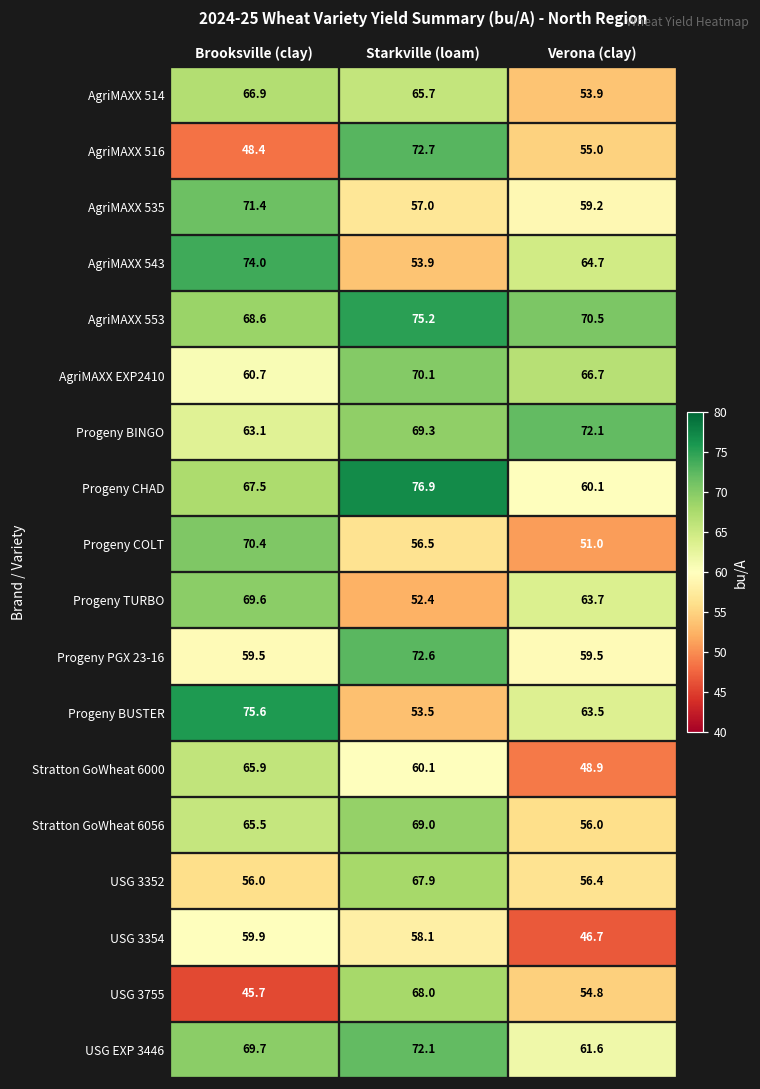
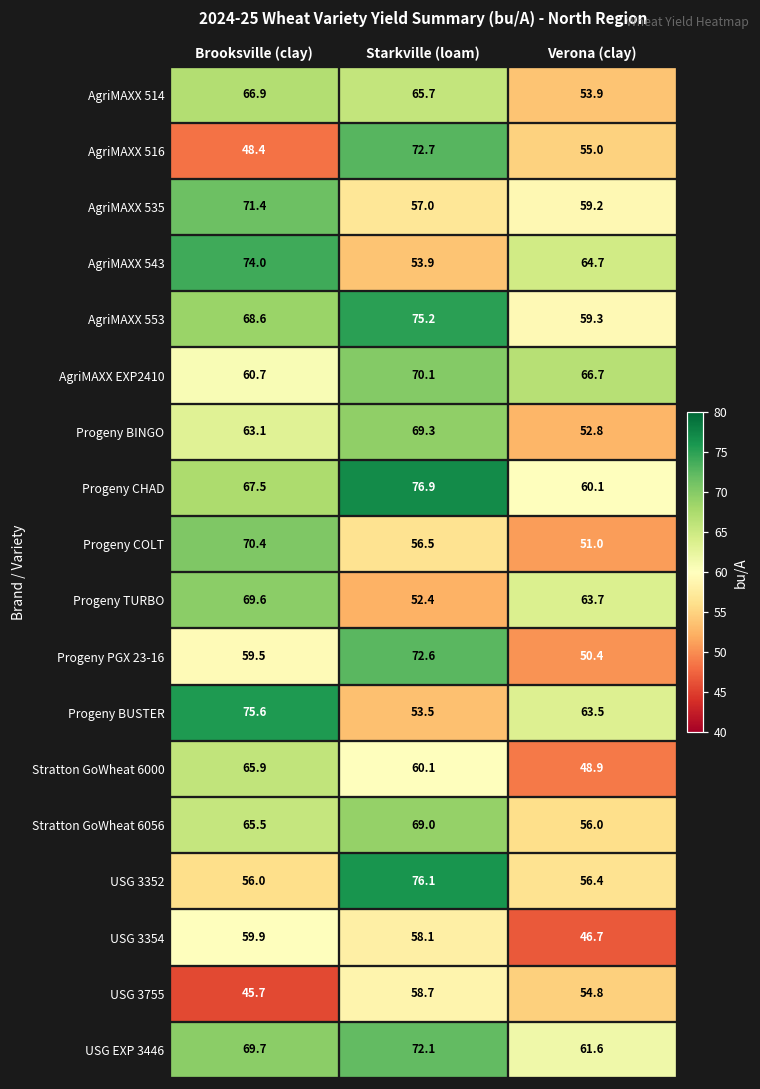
AgriMAXX 553, Verona (clay): 70.5 -> 59.3
Progeny BINGO, Verona (clay): 72.1 -> 52.8
Progeny PGX 23-16, Verona (clay): 59.5 -> 50.4
USG 3352, Starkville (loam): 67.9 -> 76.1
USG 3755, Starkville (loam): 68.0 -> 58.7
